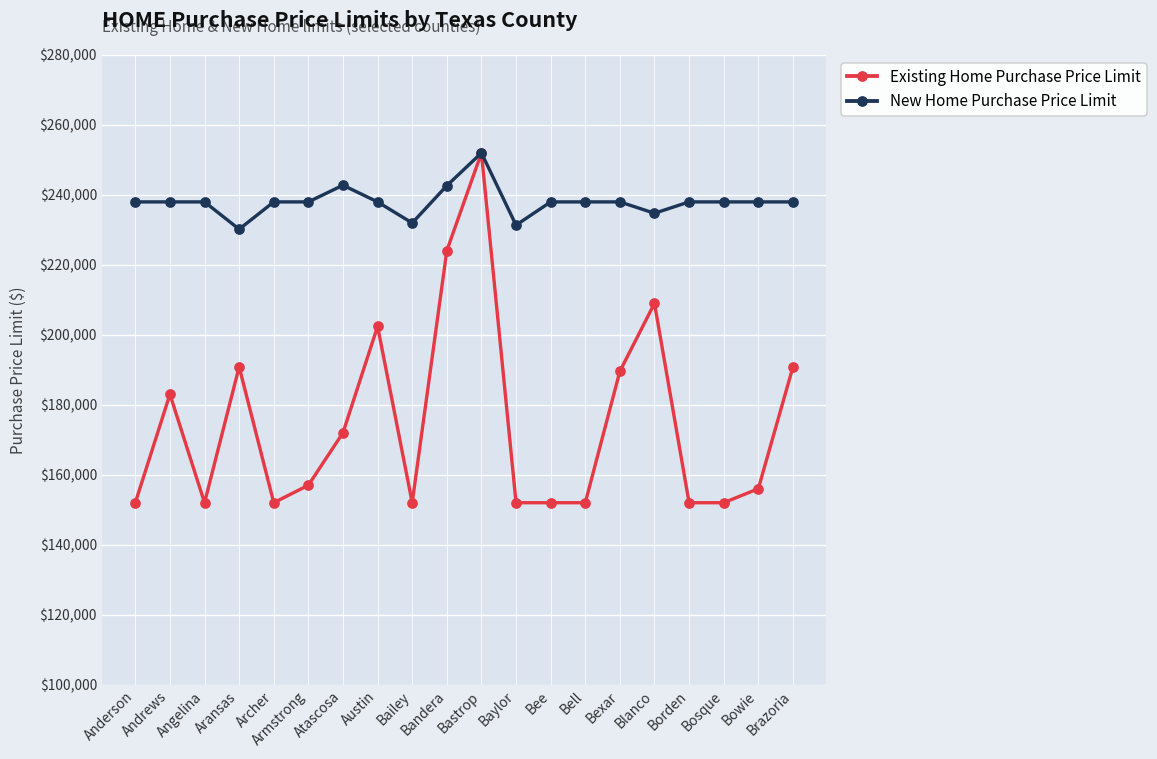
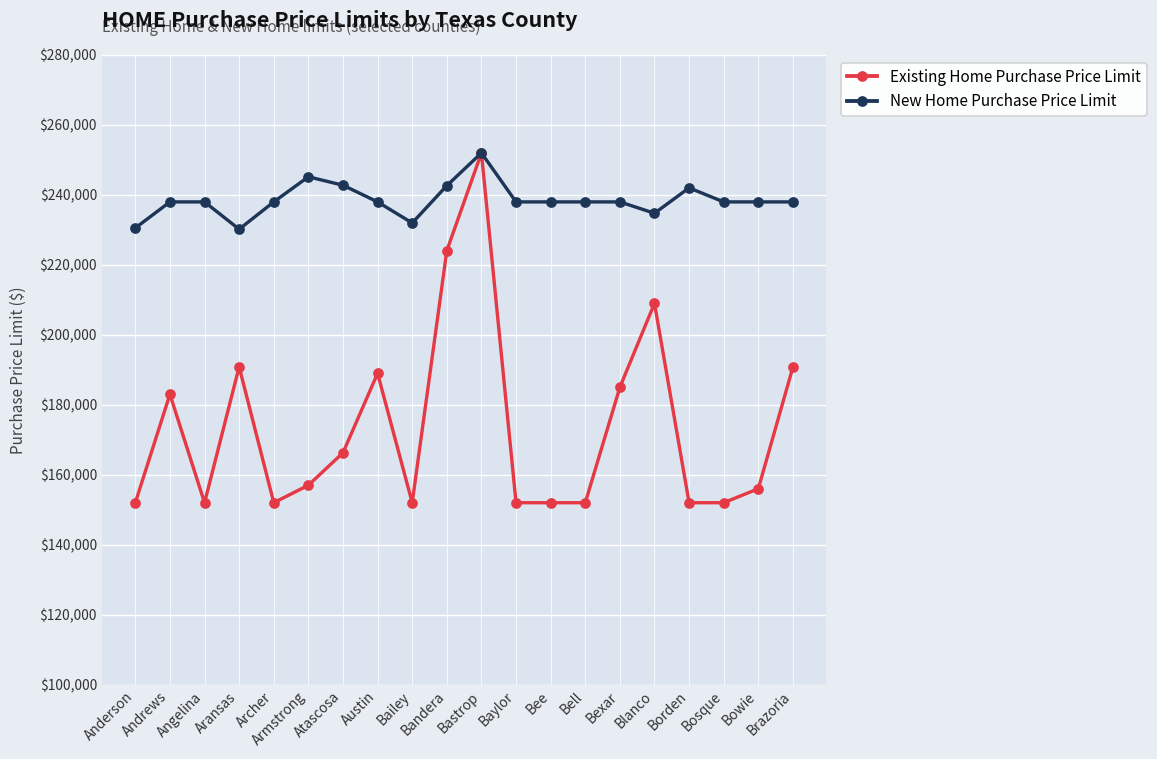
New Home Purchase Price Limit, Anderson: $238,000 -> $231,000
New Home Purchase Price Limit, Armstrong: $238,000 -> $245,000
Existing Home Purchase Price Limit, Atascosa: $172,000 -> $166,000
Existing Home Purchase Price Limit, Austin: $202,000 -> $189,000
New Home Purchase Price Limit, Baylor: $231,000 -> $238,000
Existing Home Purchase Price Limit, Bexar: $190,000 -> $185,000
New Home Purchase Price Limit, Borden: $238,000 -> $242,000
